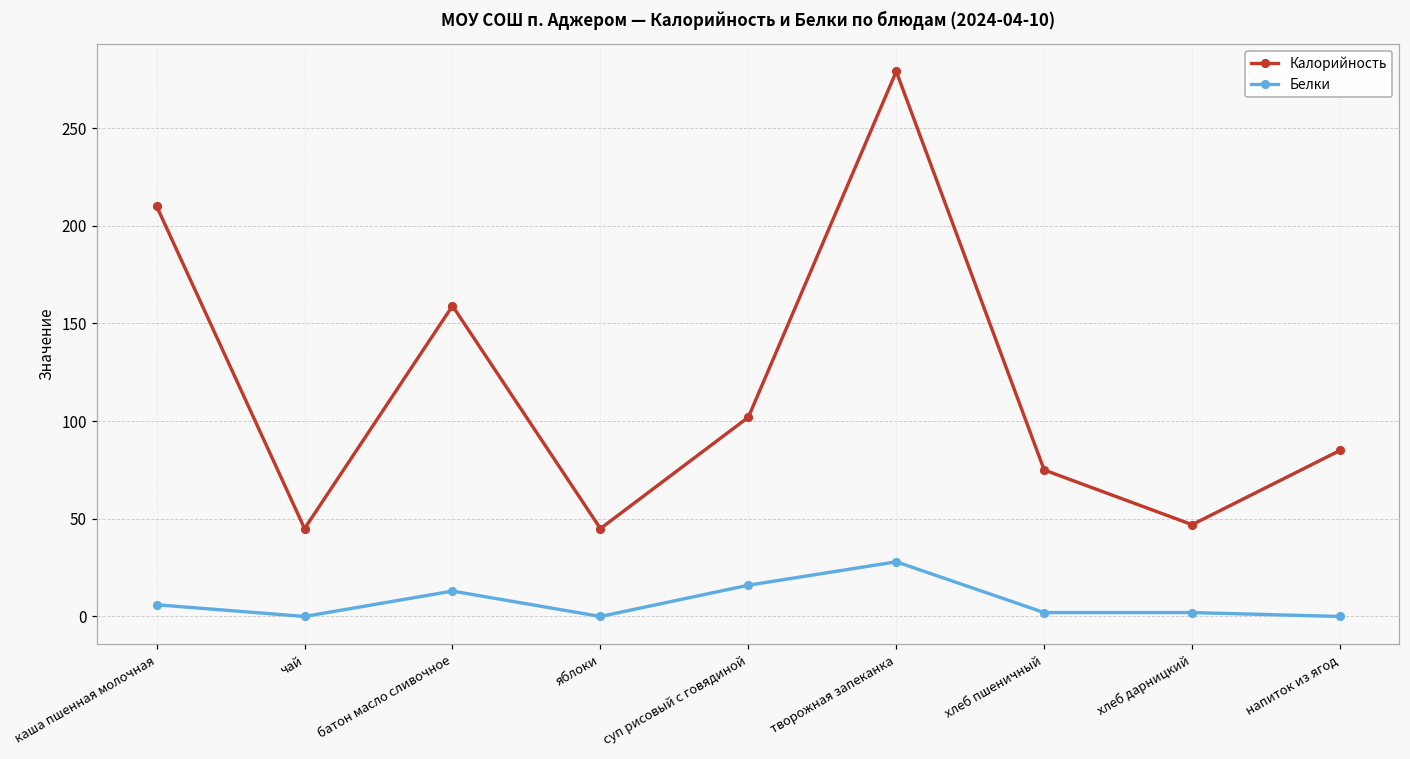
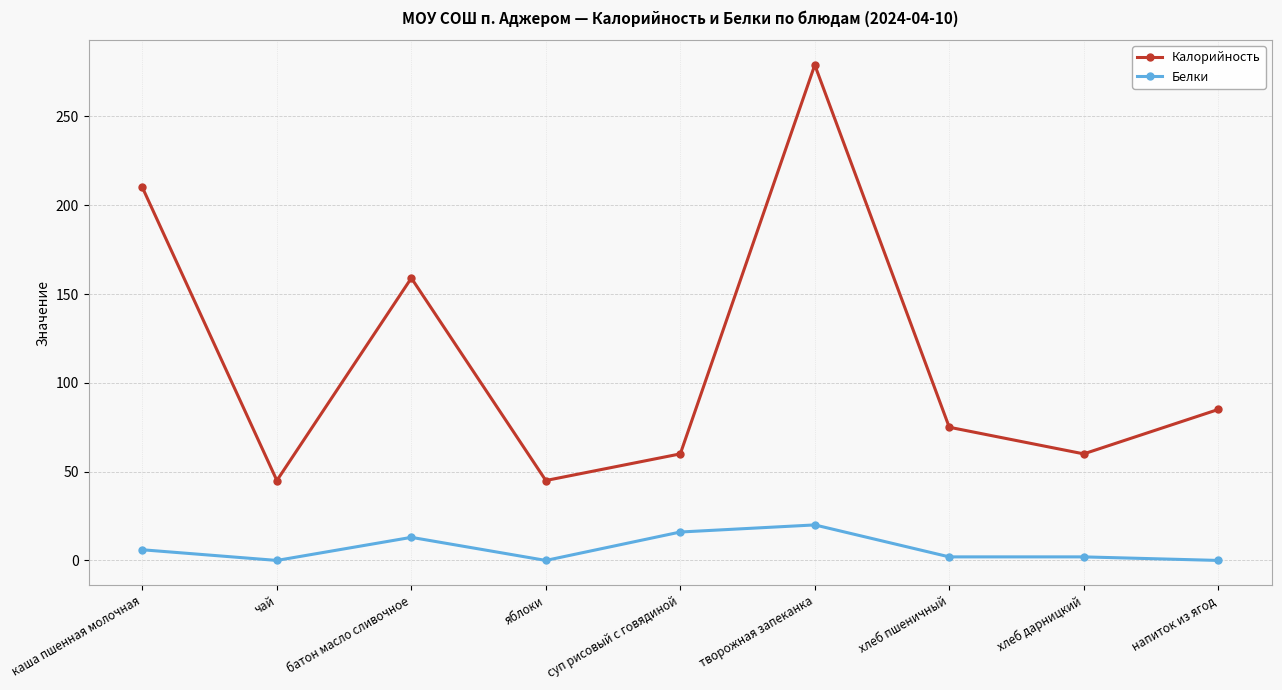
Калорийность, суп рисовый с говядиной: 102 -> 60
Белки, творожная запеканка: 28 -> 20
Калорийность, хлеб дарницкий: 47 -> 60
